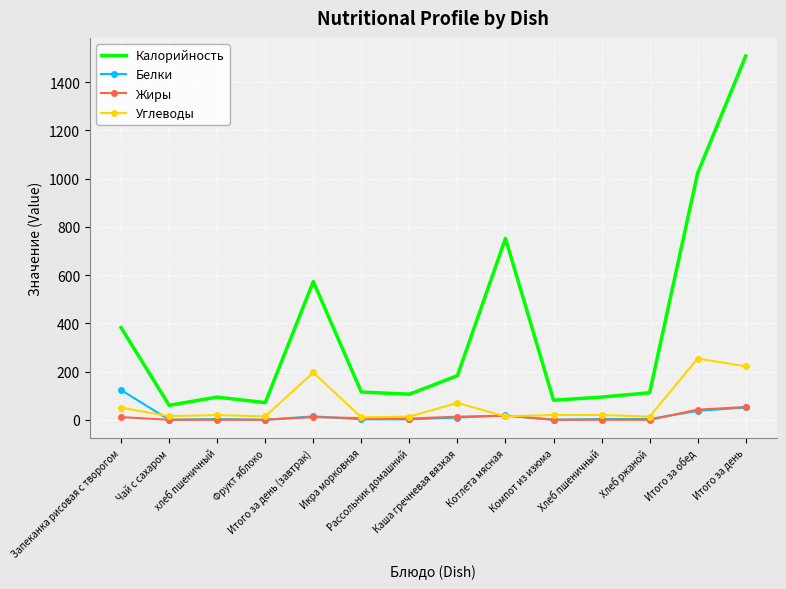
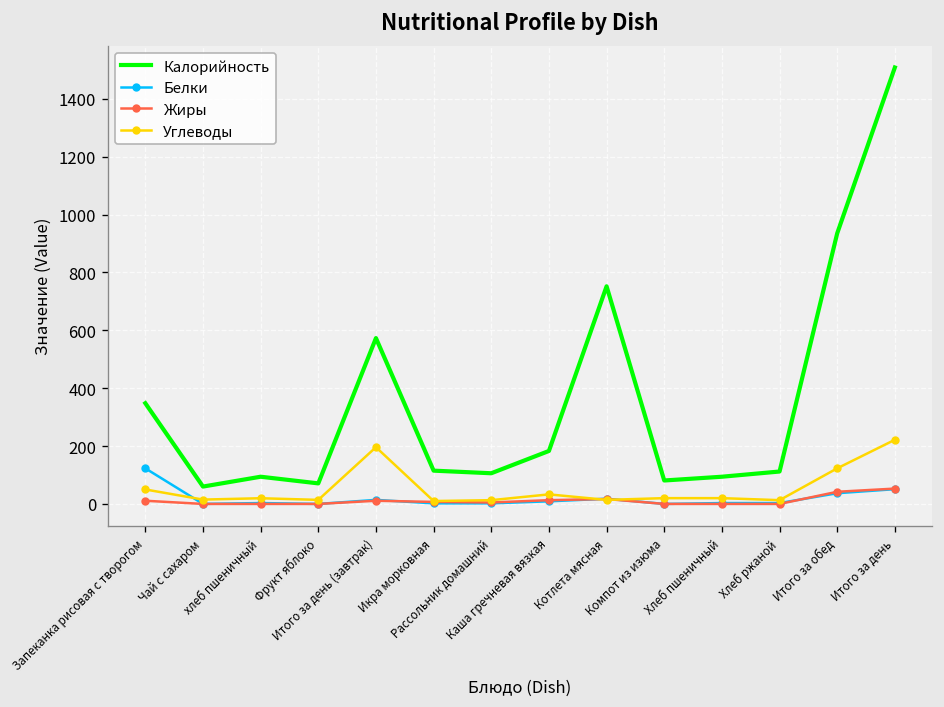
Калорийность, Запеканка рисовая с творогом: 380 -> 350
Углеводы, Каша гречневая вязкая: 70 -> 30
Калорийность, Итого за обед: 1020 -> 940
Углеводы, Итого за обед: 250 -> 120
